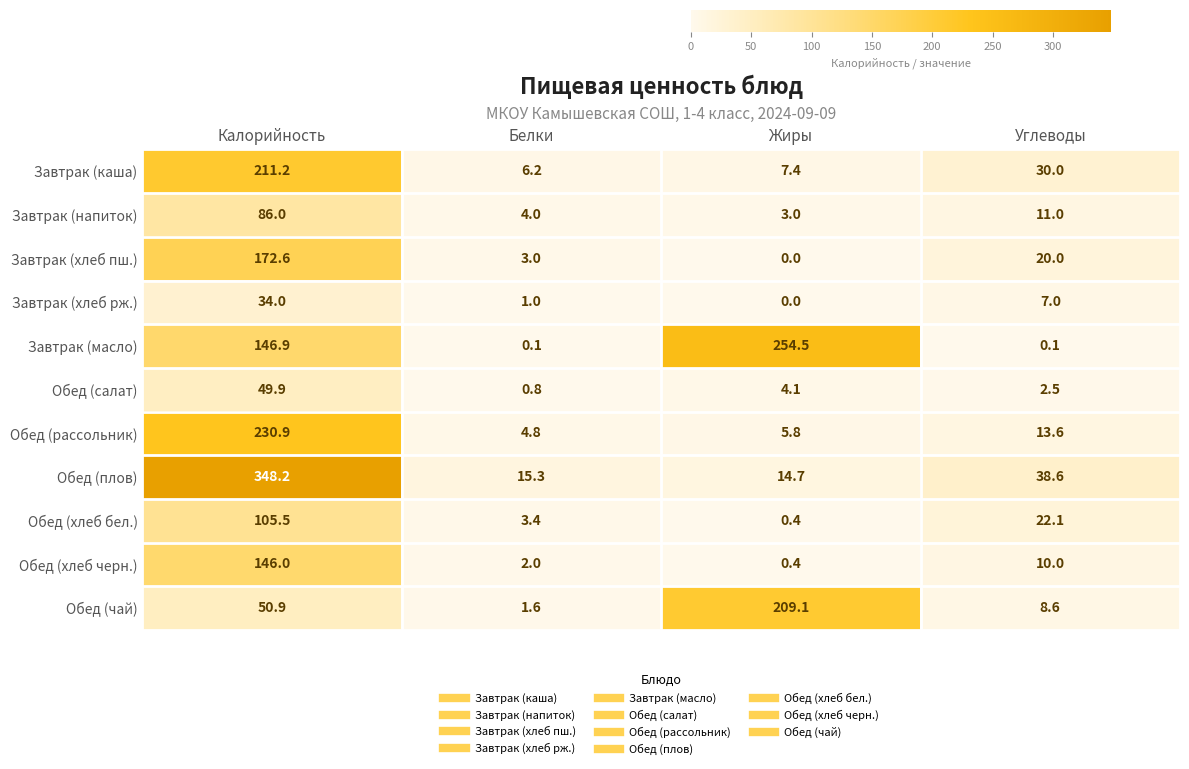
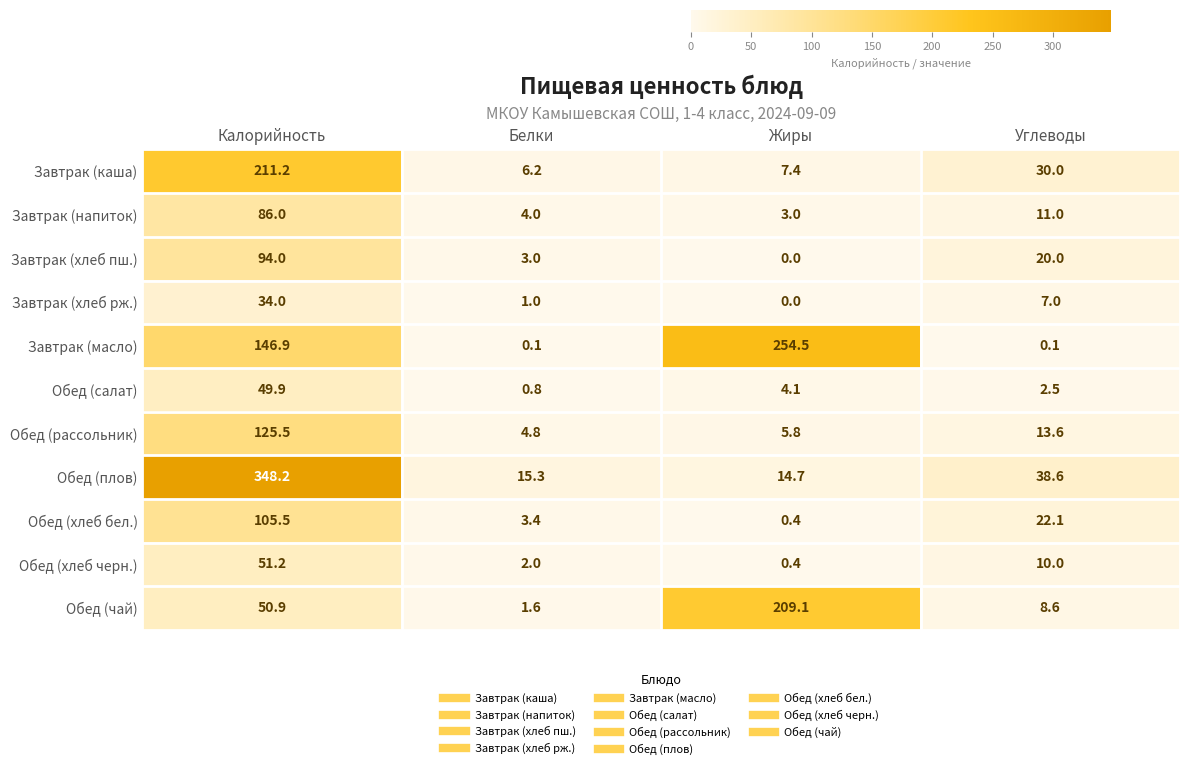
Завтрак (хлеб пш.), Калорийность: 172.6 -> 94.0
Обед (рассольник), Калорийность: 230.9 -> 125.5
Обед (хлеб черн.), Калорийность: 146.0 -> 51.2
